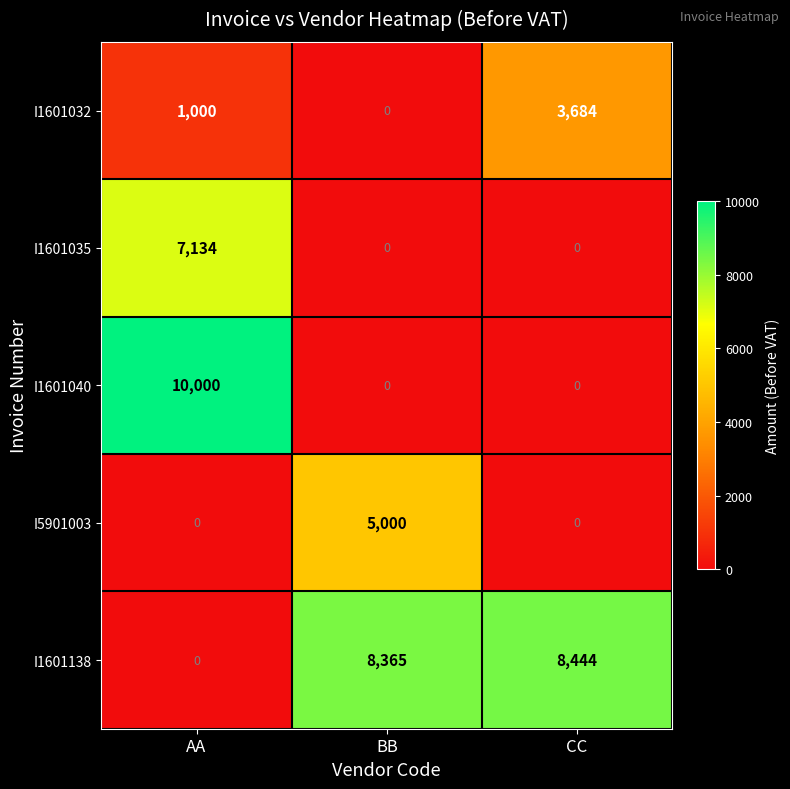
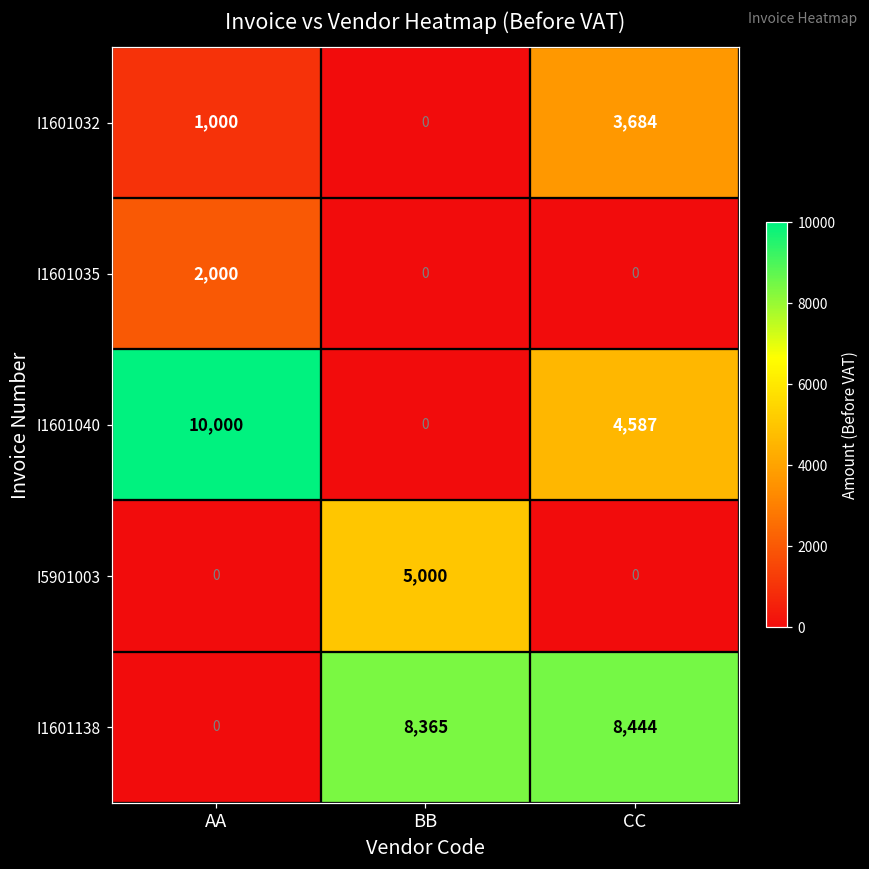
I1601035, AA: 7,134 -> 2,000
I1601040, CC: 0 -> 4,587
